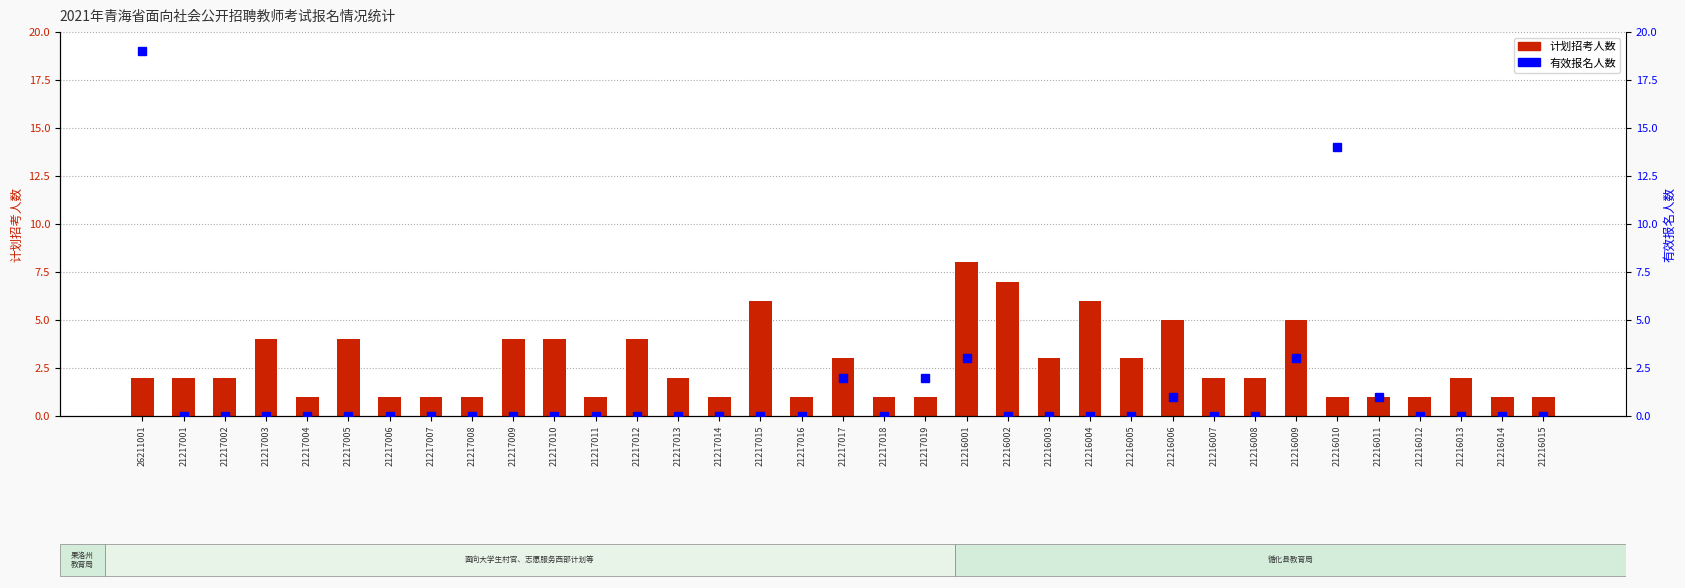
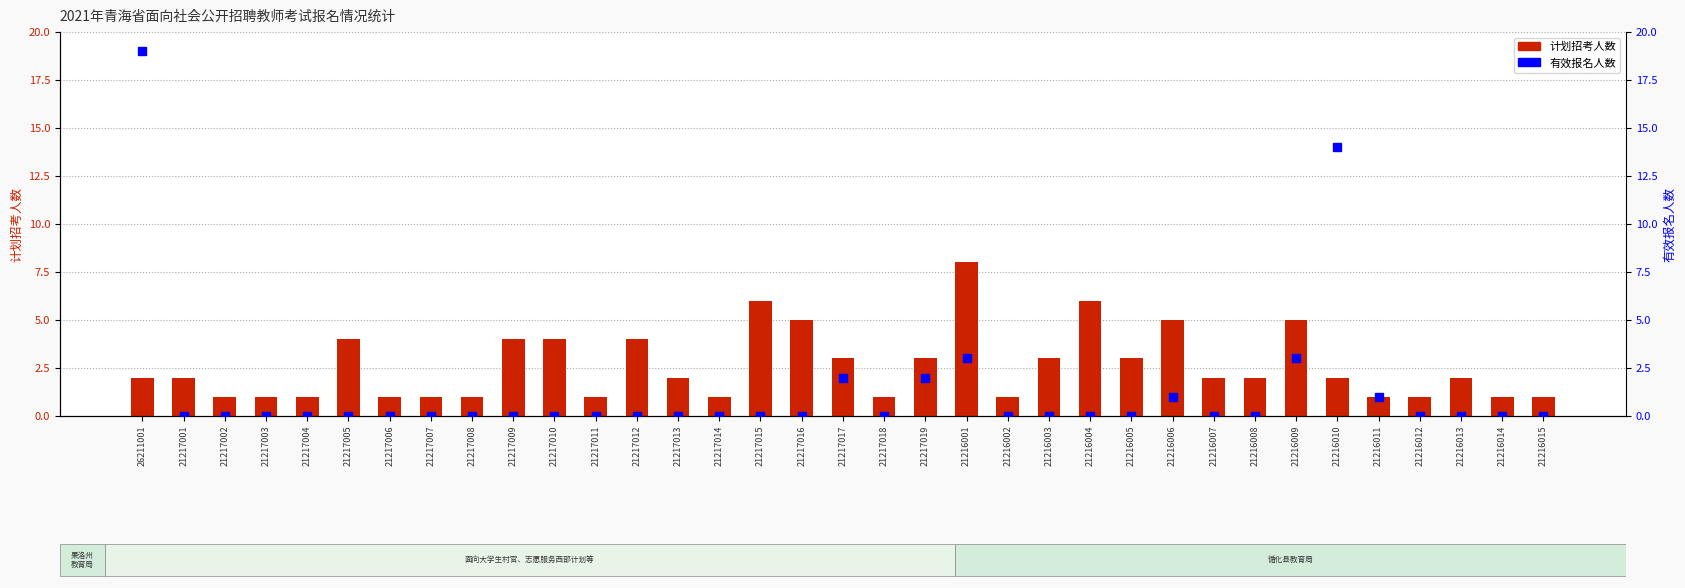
计划招考人数, 21217002: 2 -> 1
计划招考人数, 21217003: 4 -> 1
计划招考人数, 21217016: 1 -> 5
计划招考人数, 21217019: 1 -> 3
计划招考人数, 21216002: 7 -> 1
计划招考人数, 21216010: 1 -> 2
